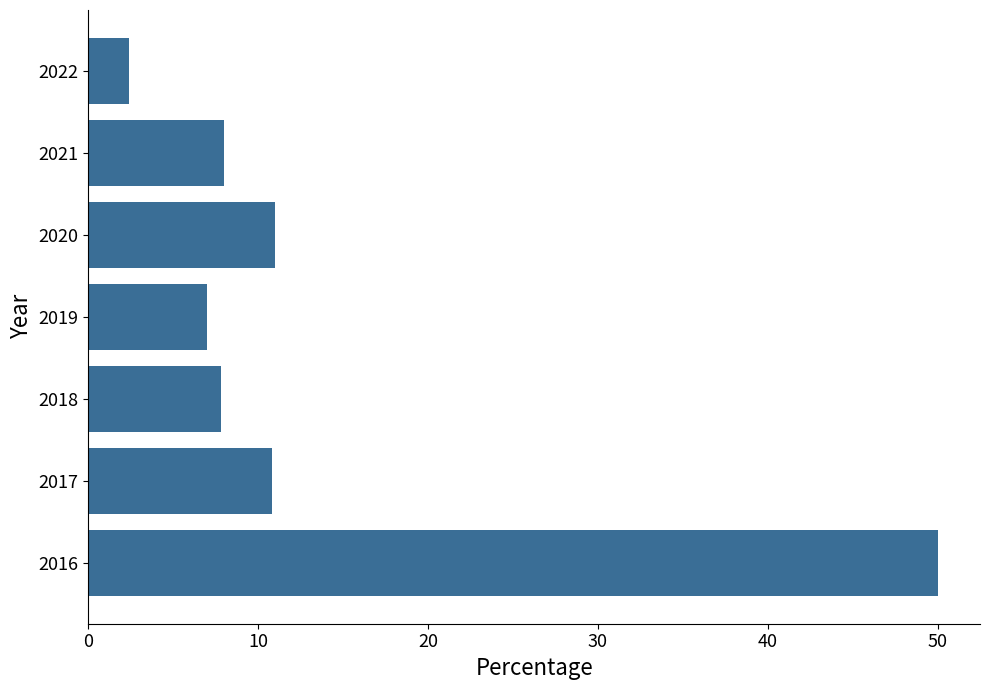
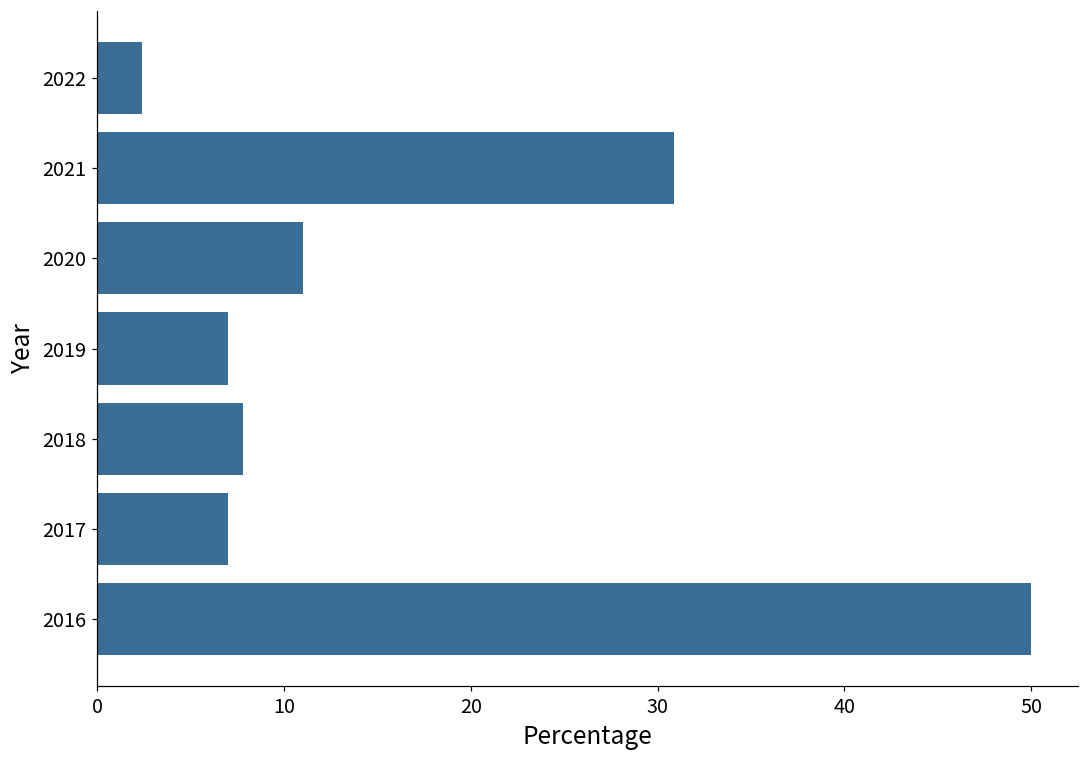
2021: 8.0 -> 30.9
2017: 10.8 -> 7.0
